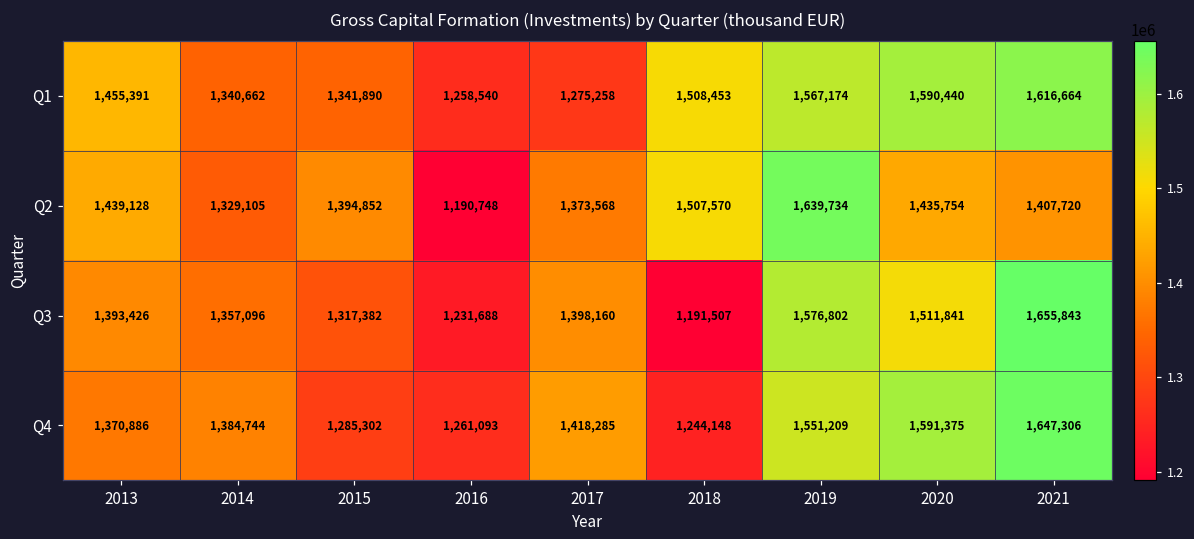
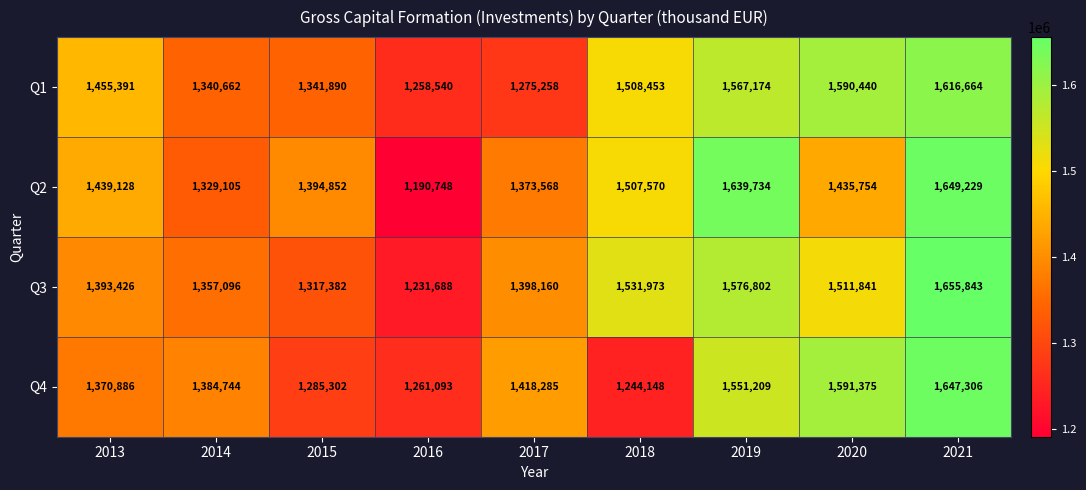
Q2, 2021: 1,407,720 -> 1,649,229
Q3, 2018: 1,191,507 -> 1,531,973
